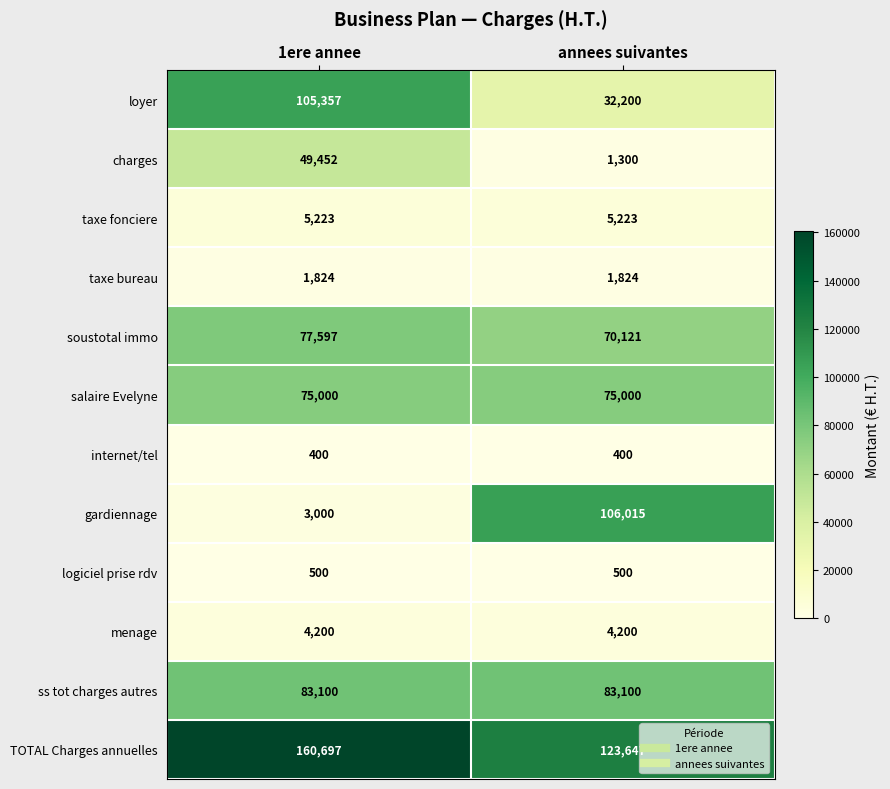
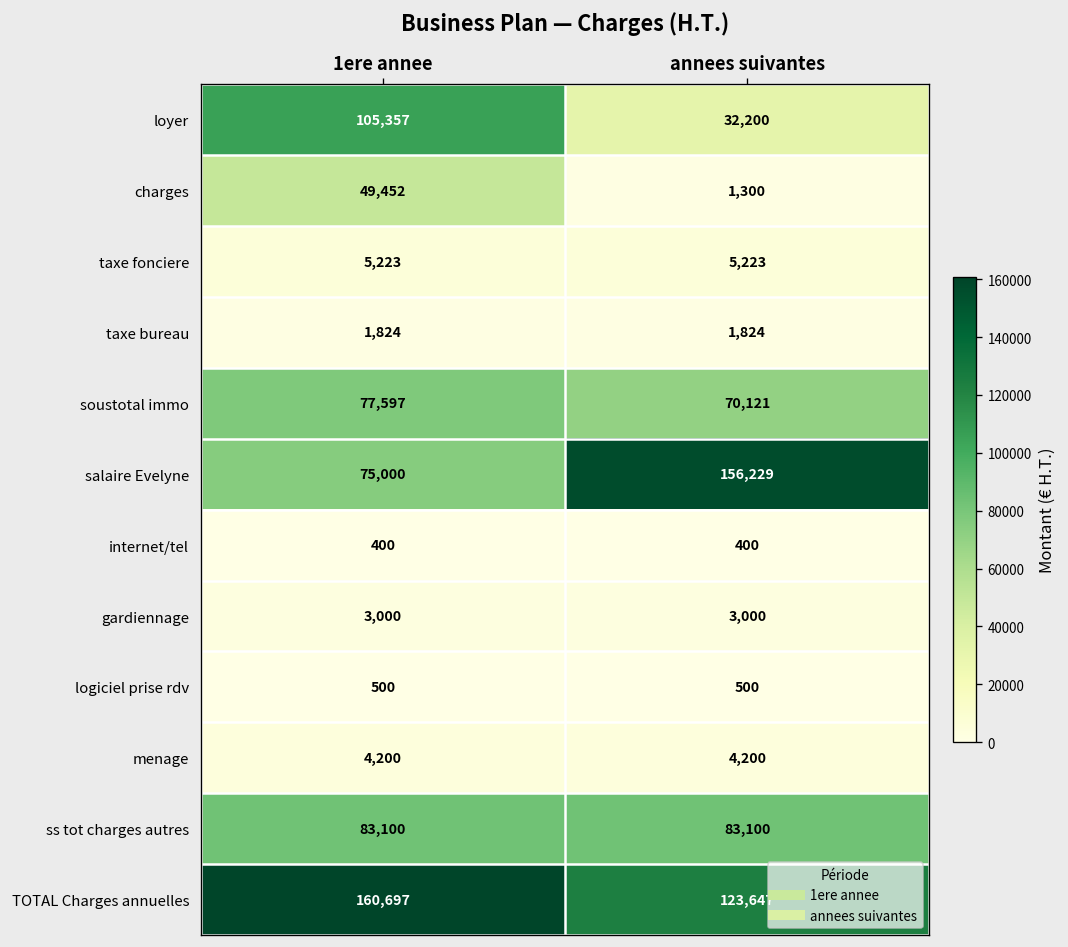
salaire Evelyne, annees suivantes: 75,000 -> 156,229
gardiennage, annees suivantes: 106,015 -> 3,000
